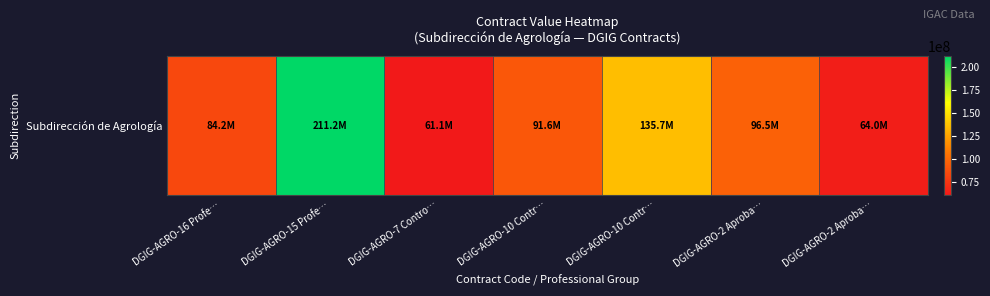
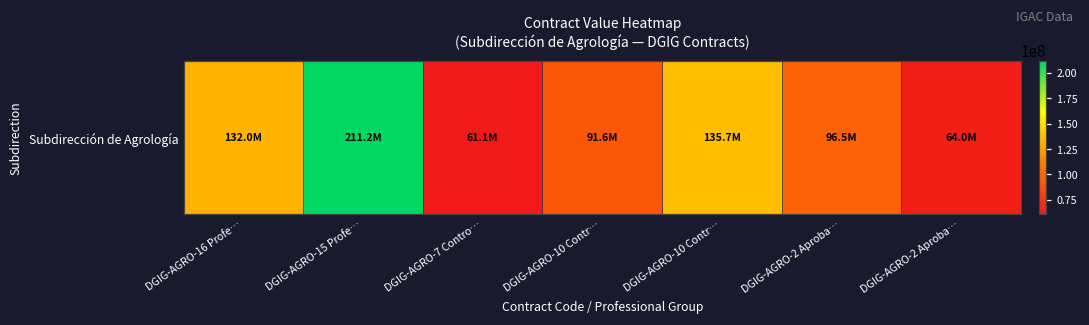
Subdirección de Agrología, DGIG-AGRO-16 Profe…: 84.2M -> 132.0M
